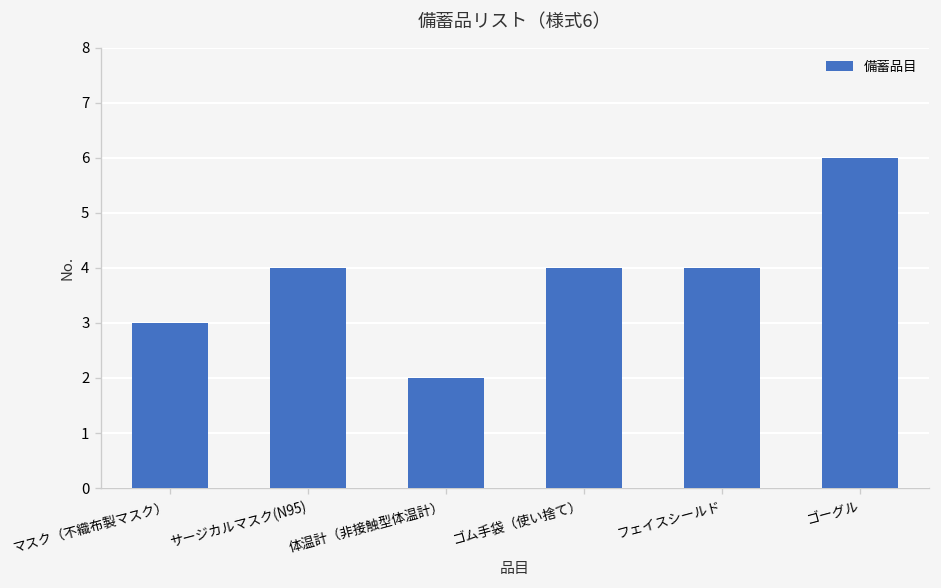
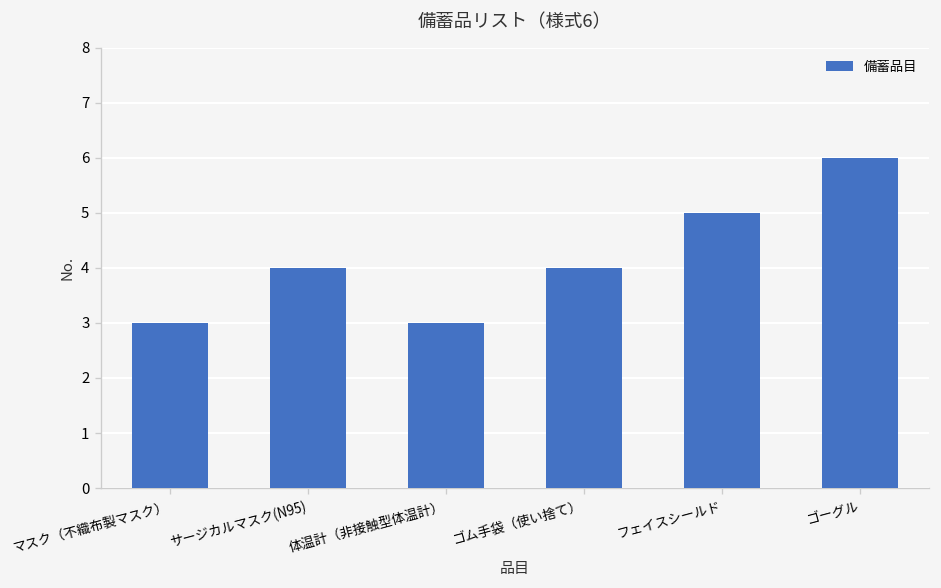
体温計（非接触型体温計）: 2 -> 3
フェイスシールド: 4 -> 5
